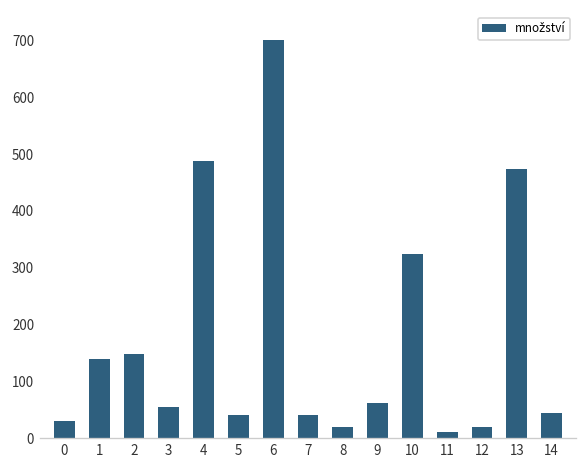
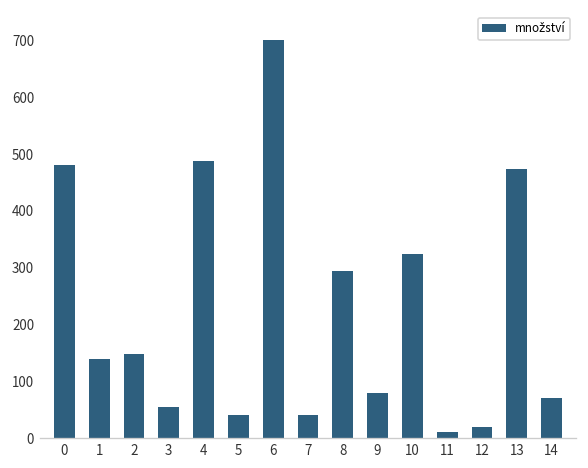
0: 30 -> 480
8: 20 -> 290
9: 60 -> 80
14: 50 -> 70
